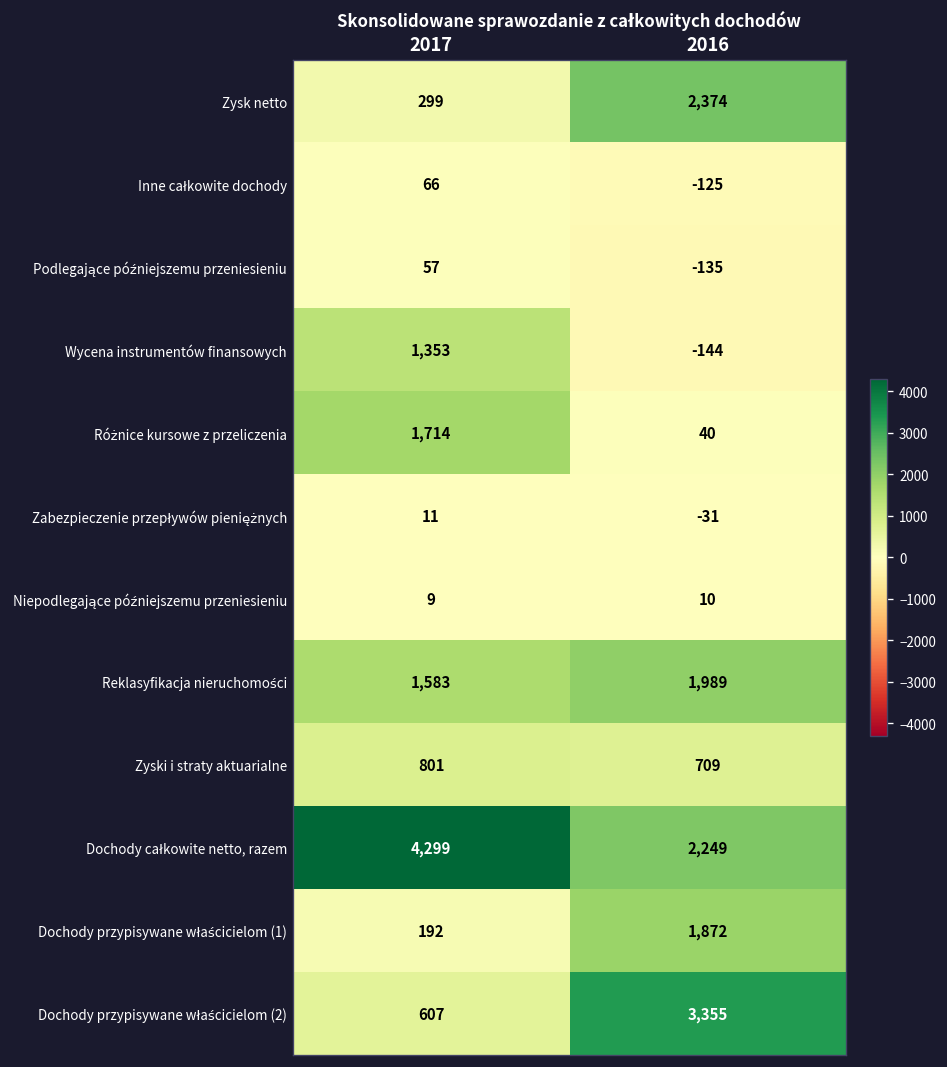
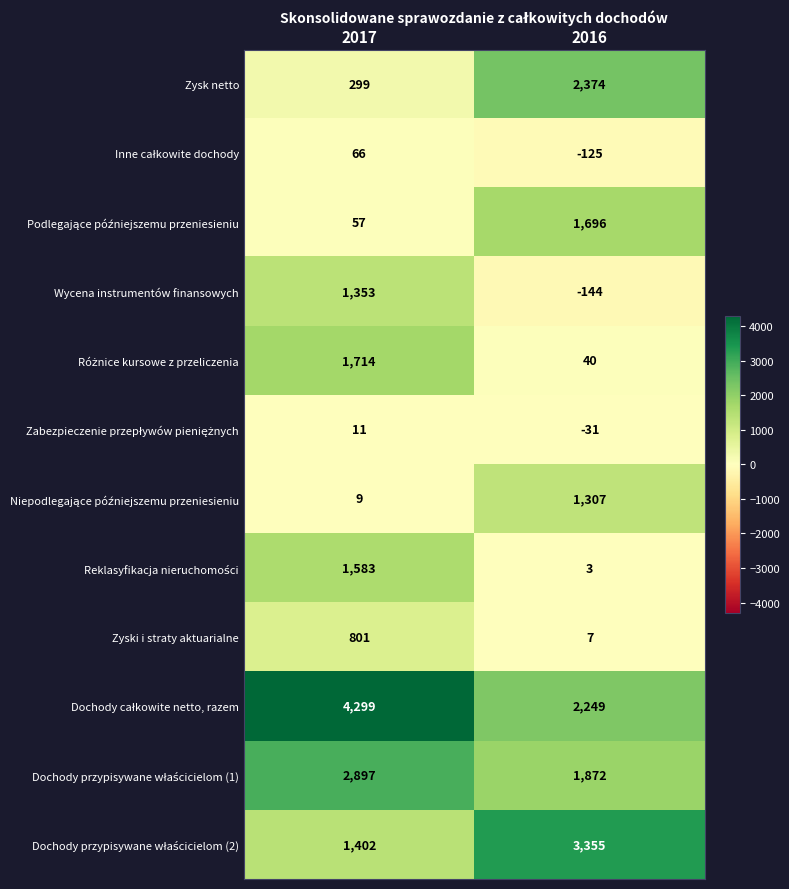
Podlegające późniejszemu przeniesieniu, 2016: -135 -> 1,696
Niepodlegające późniejszemu przeniesieniu, 2016: 10 -> 1,307
Reklasyfikacja nieruchomości, 2016: 1,989 -> 3
Zyski i straty aktuarialne, 2016: 709 -> 7
Dochody przypisywane właścicielom (1), 2017: 192 -> 2,897
Dochody przypisywane właścicielom (2), 2017: 607 -> 1,402
